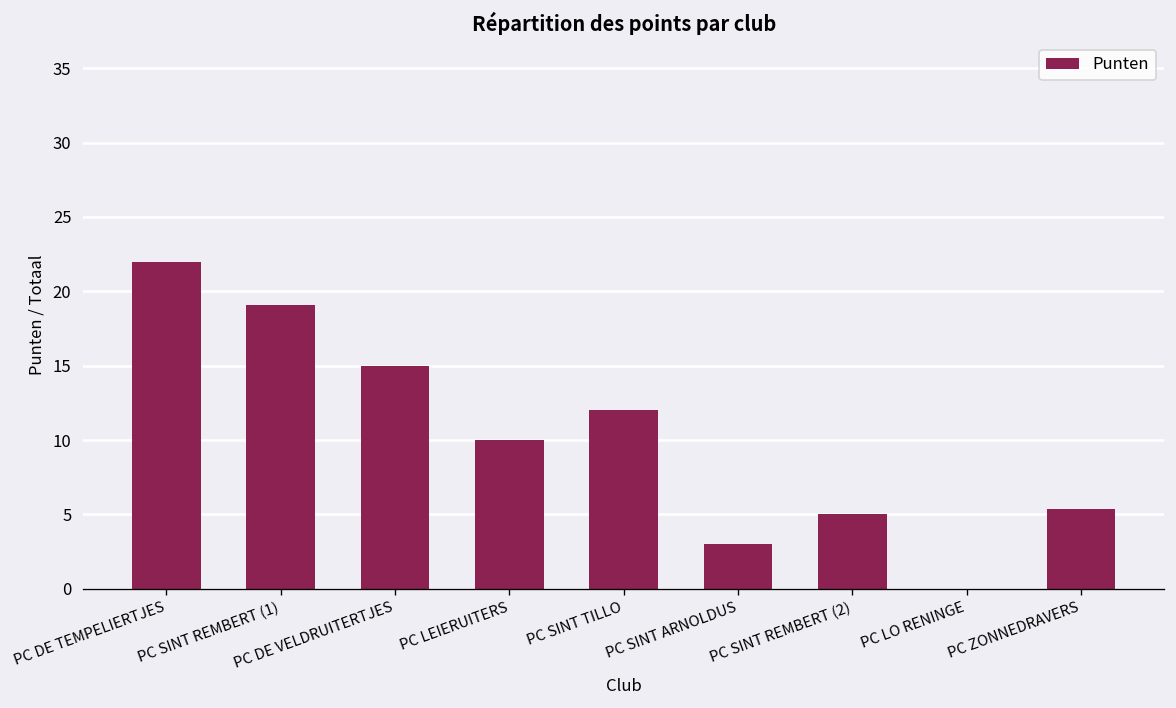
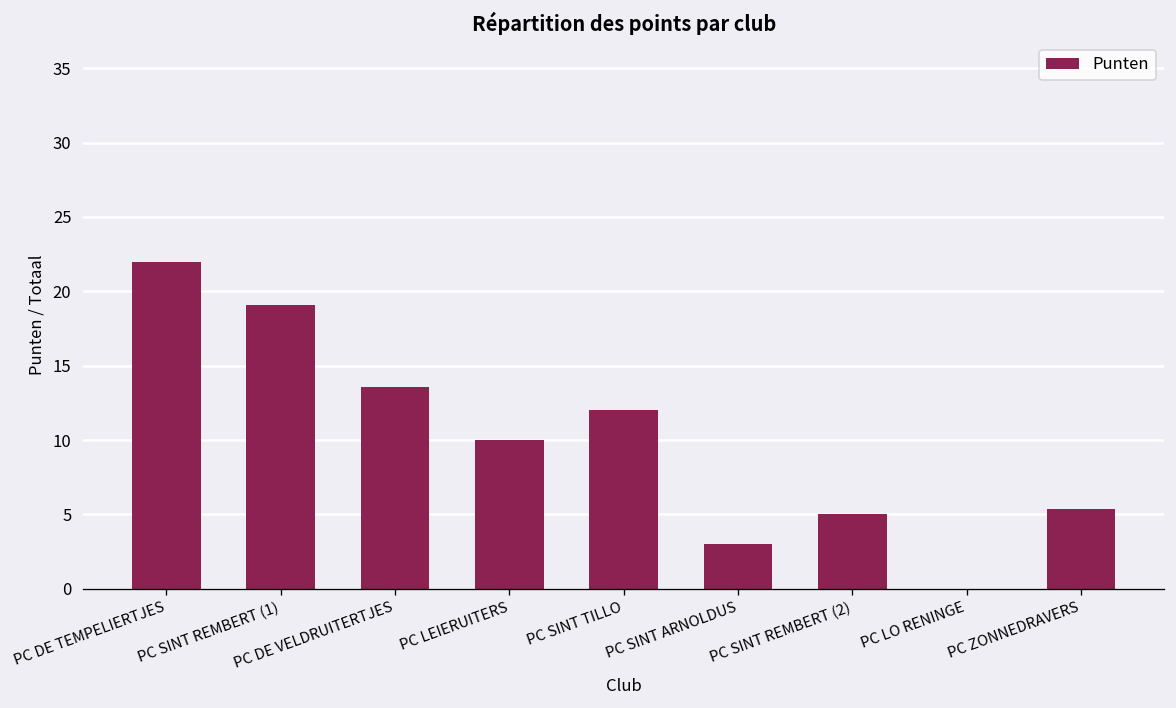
PC DE VELDRUITERTJES: 15.0 -> 13.6
